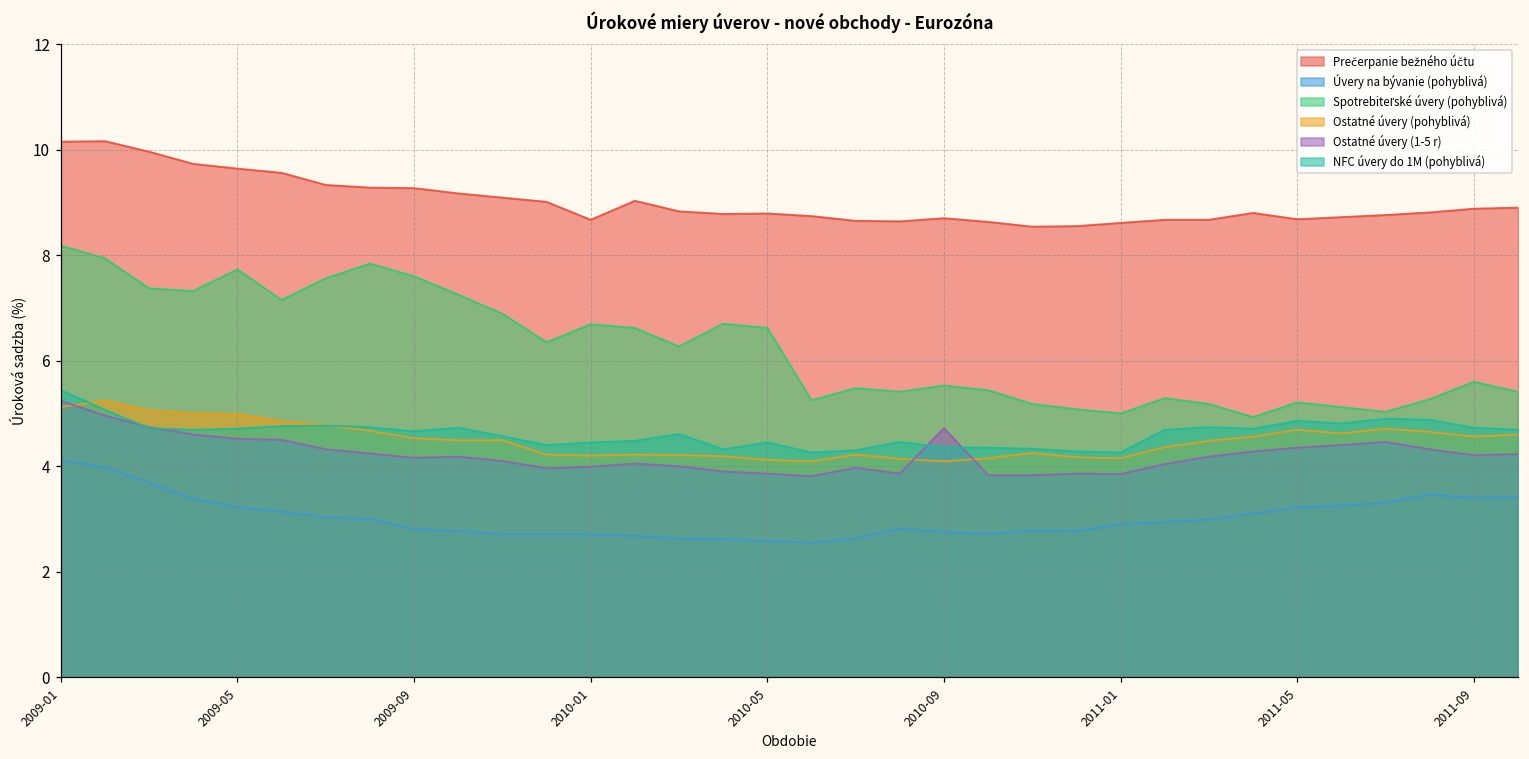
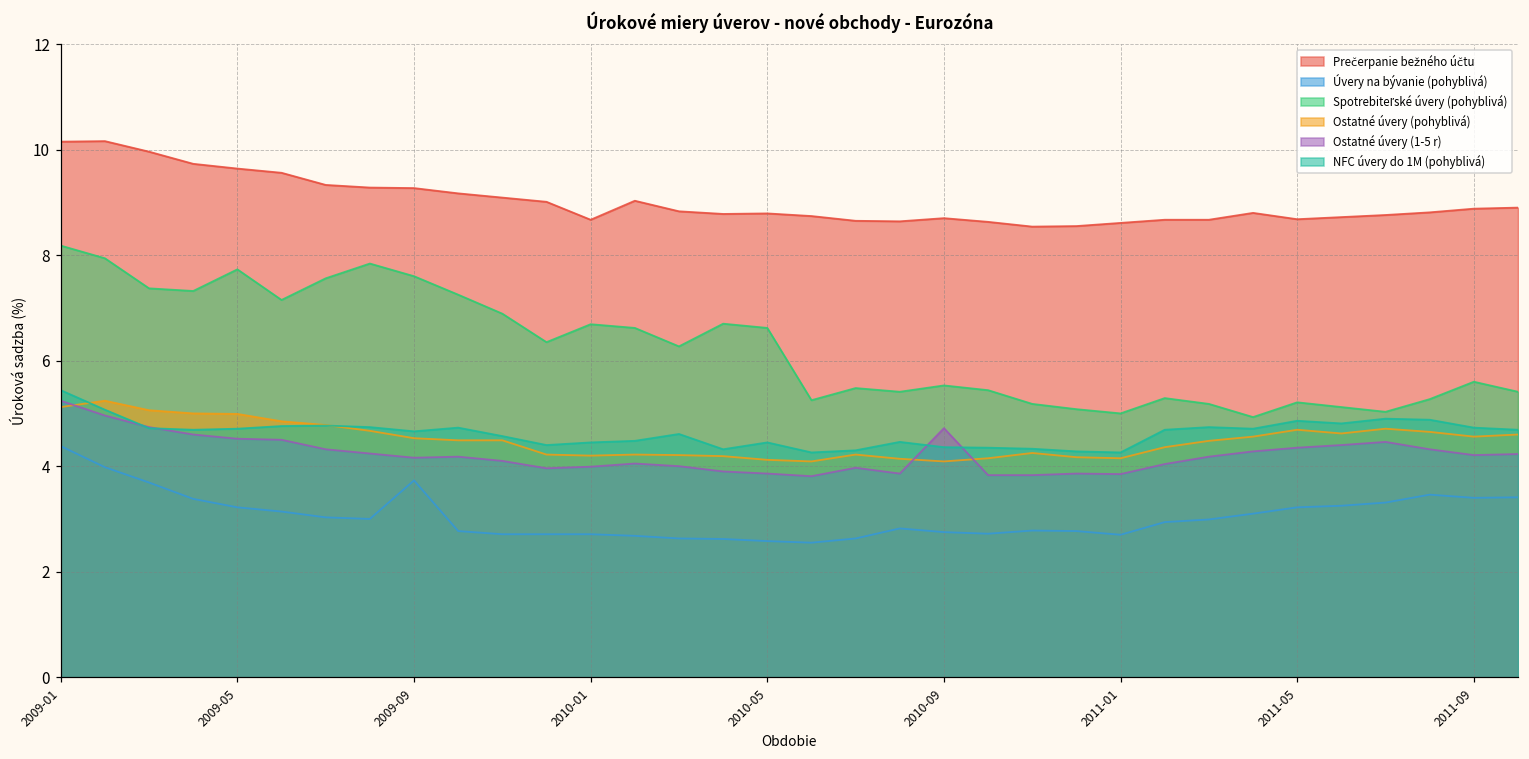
Úvery na bývanie (pohyblivá), 2009-01: 4.1 -> 4.4
Úvery na bývanie (pohyblivá), 2009-09: 2.8 -> 3.7
Úvery na bývanie (pohyblivá), 2011-01: 2.9 -> 2.7
